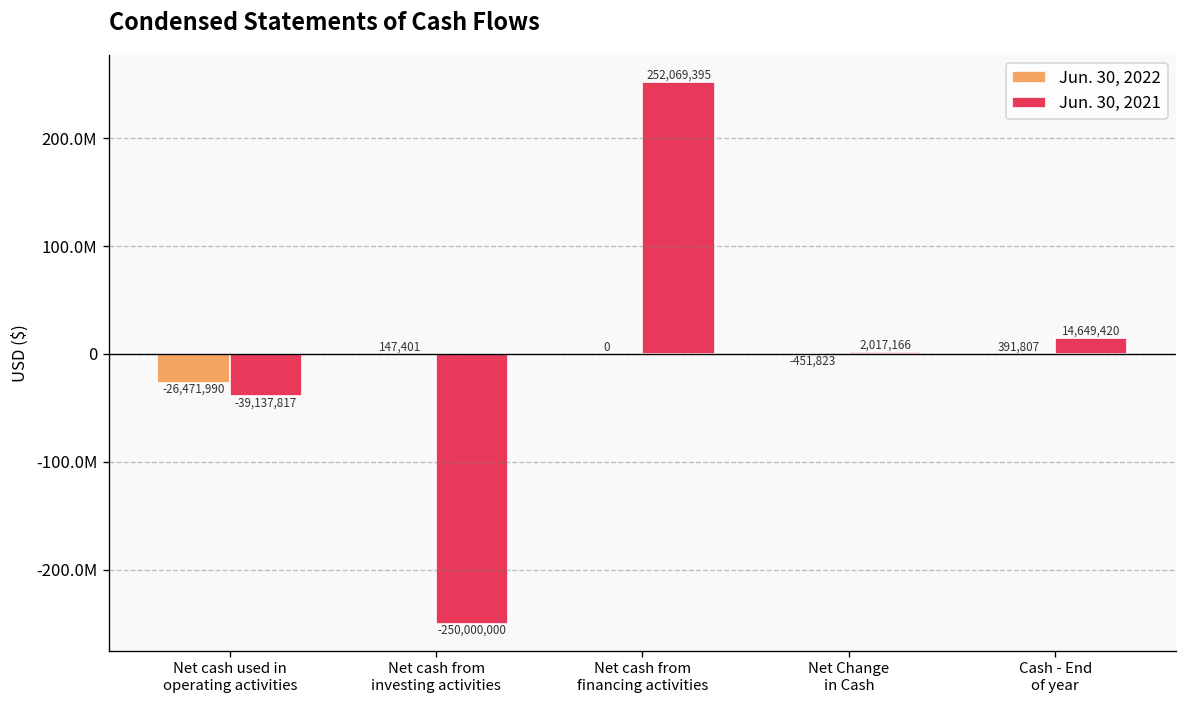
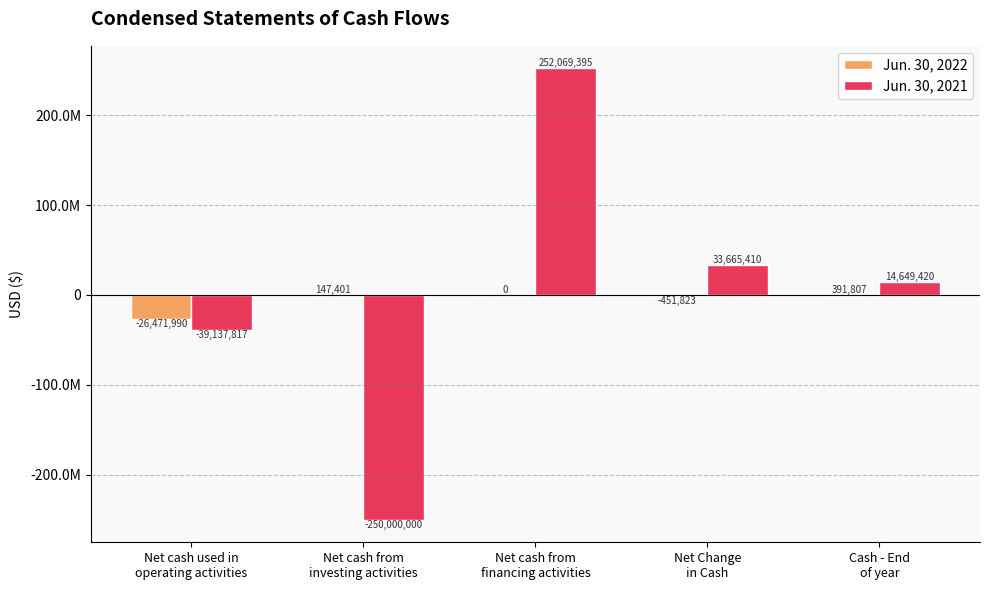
Jun. 30, 2021, Net Change in Cash: 2,017,166 -> 33,665,410
